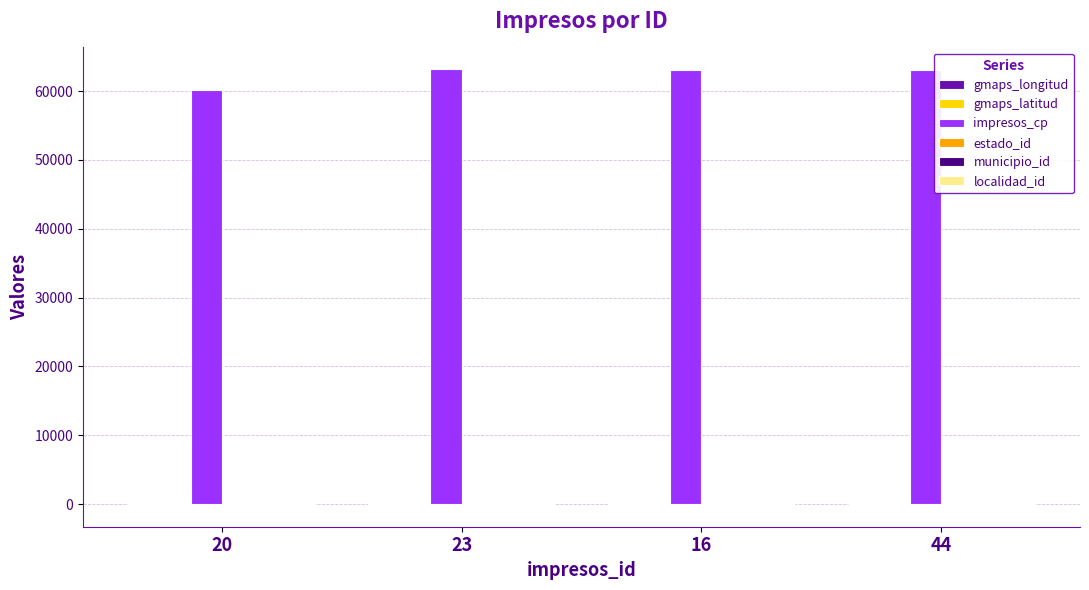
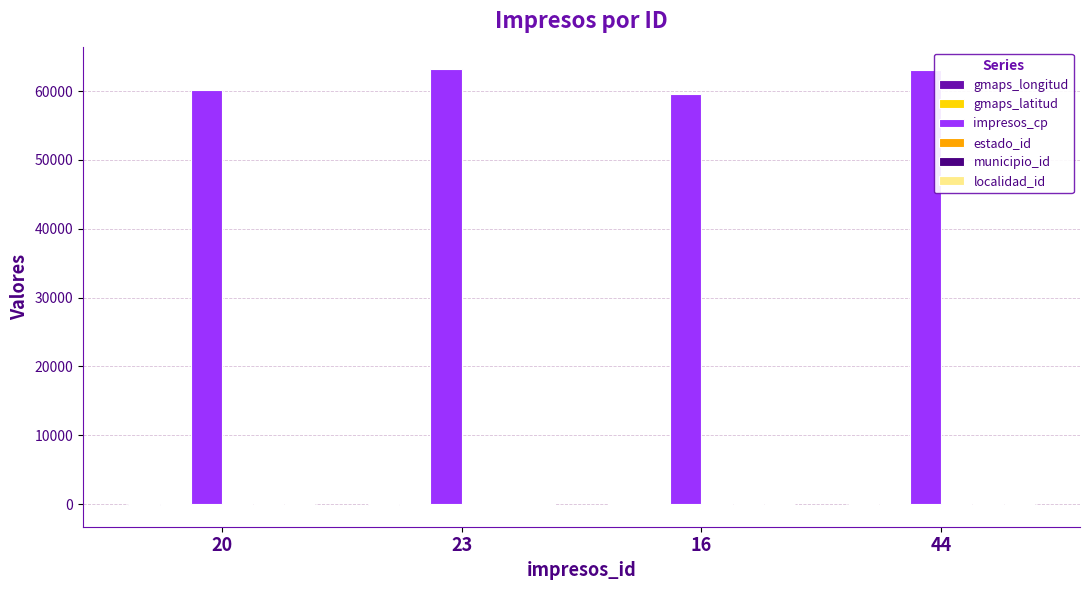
impresos_cp, 16: 63000 -> 60000
